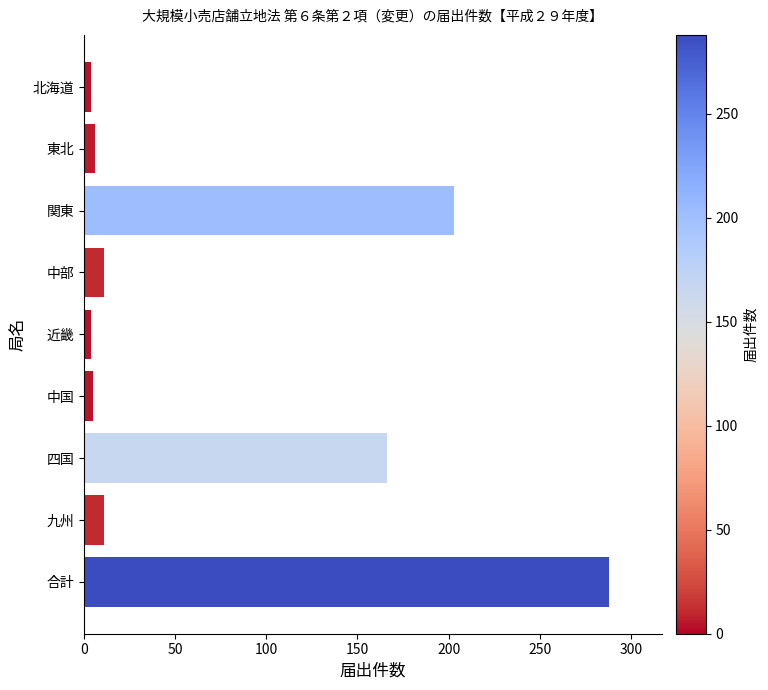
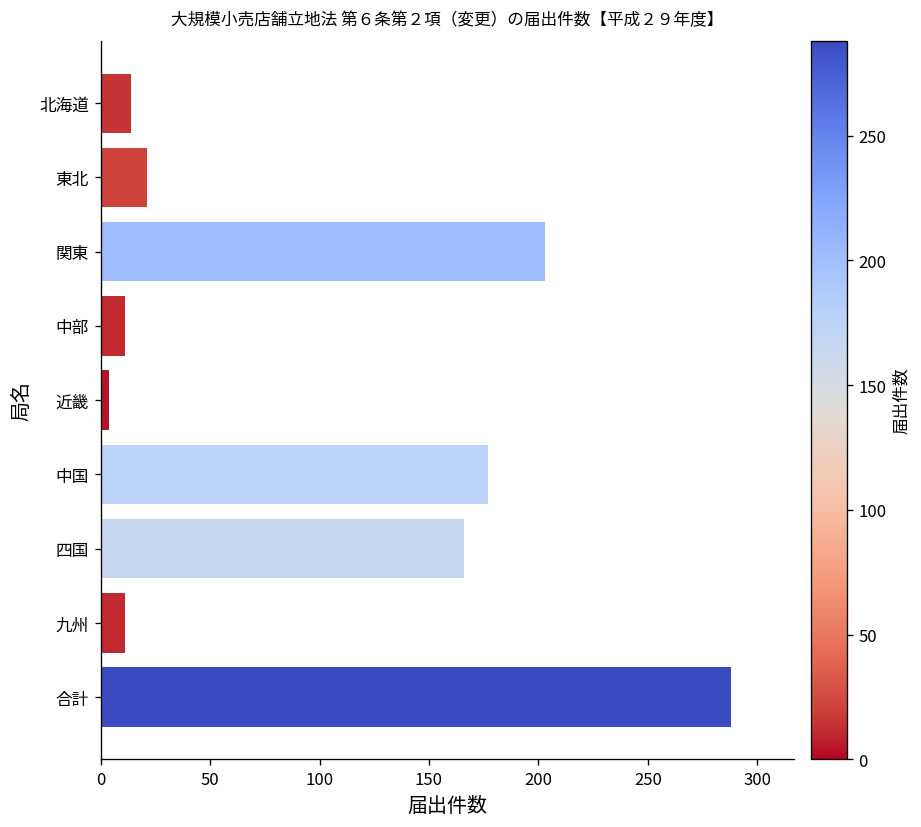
北海道: 4 -> 14
東北: 6 -> 21
中国: 5 -> 177
